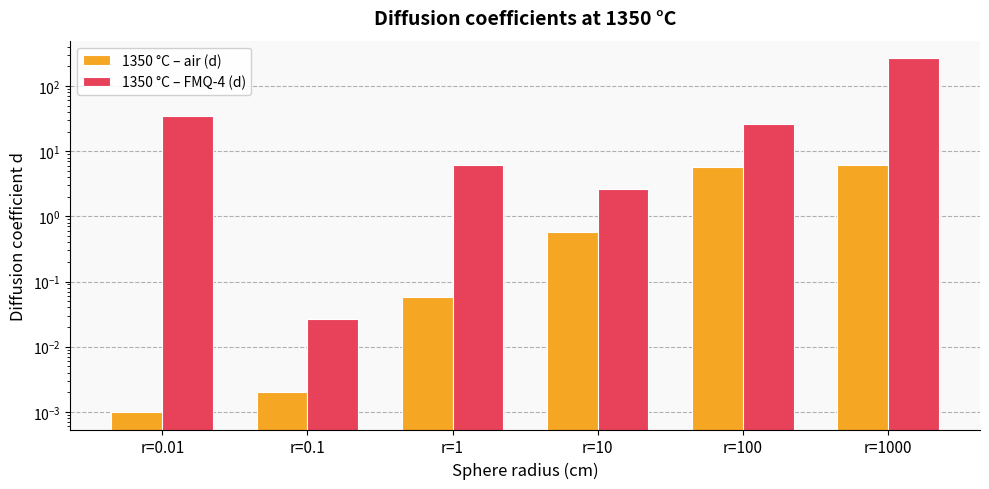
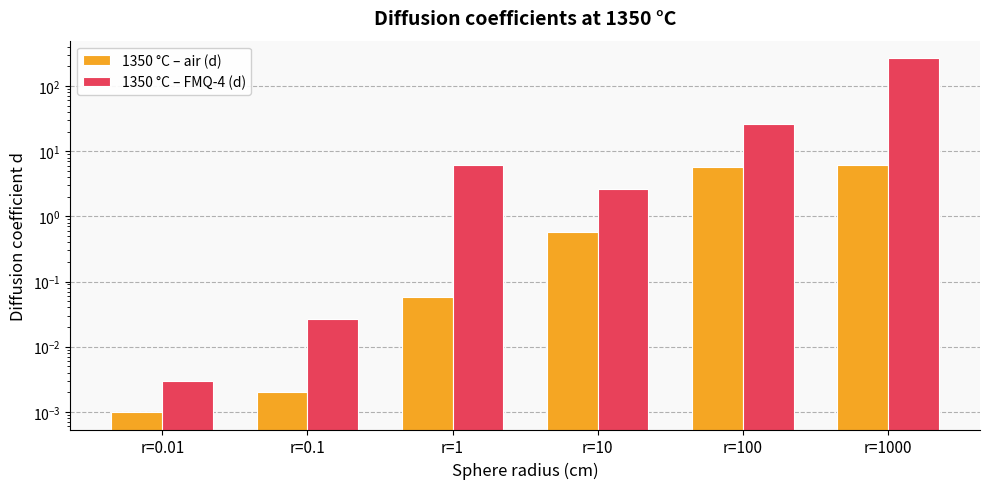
1350 °C – FMQ-4 (d), r=0.01: 30 -> 0.003
